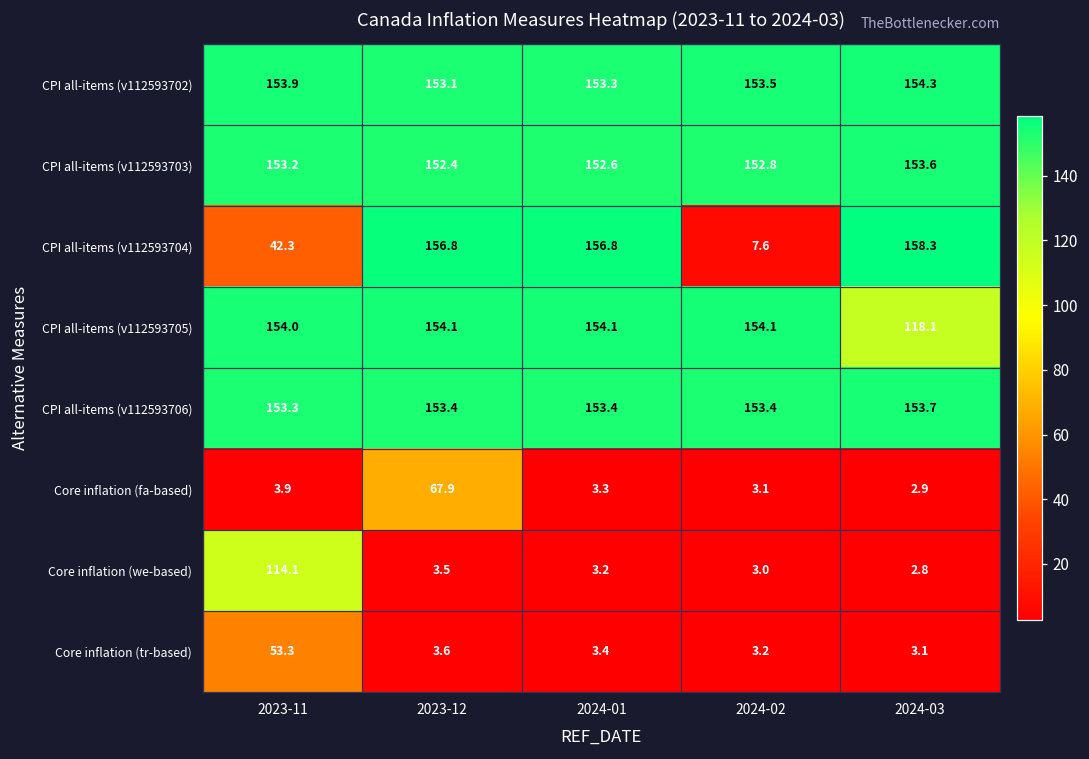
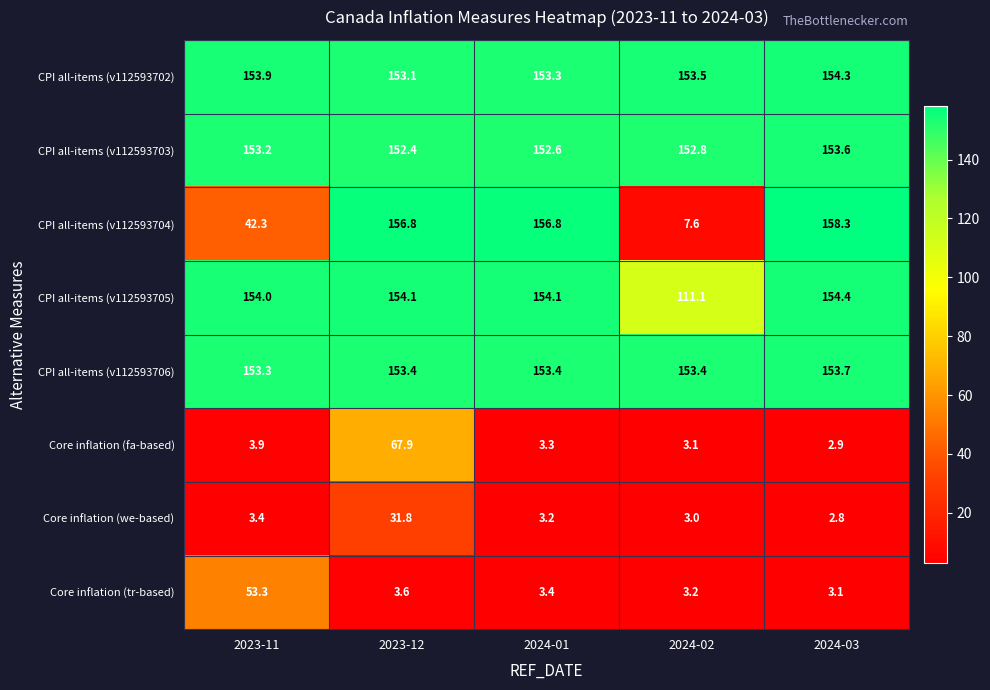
CPI all-items (v112593705), 2024-02: 154.1 -> 111.1
CPI all-items (v112593705), 2024-03: 118.1 -> 154.4
Core inflation (we-based), 2023-11: 114.1 -> 3.4
Core inflation (we-based), 2023-12: 3.5 -> 31.8
